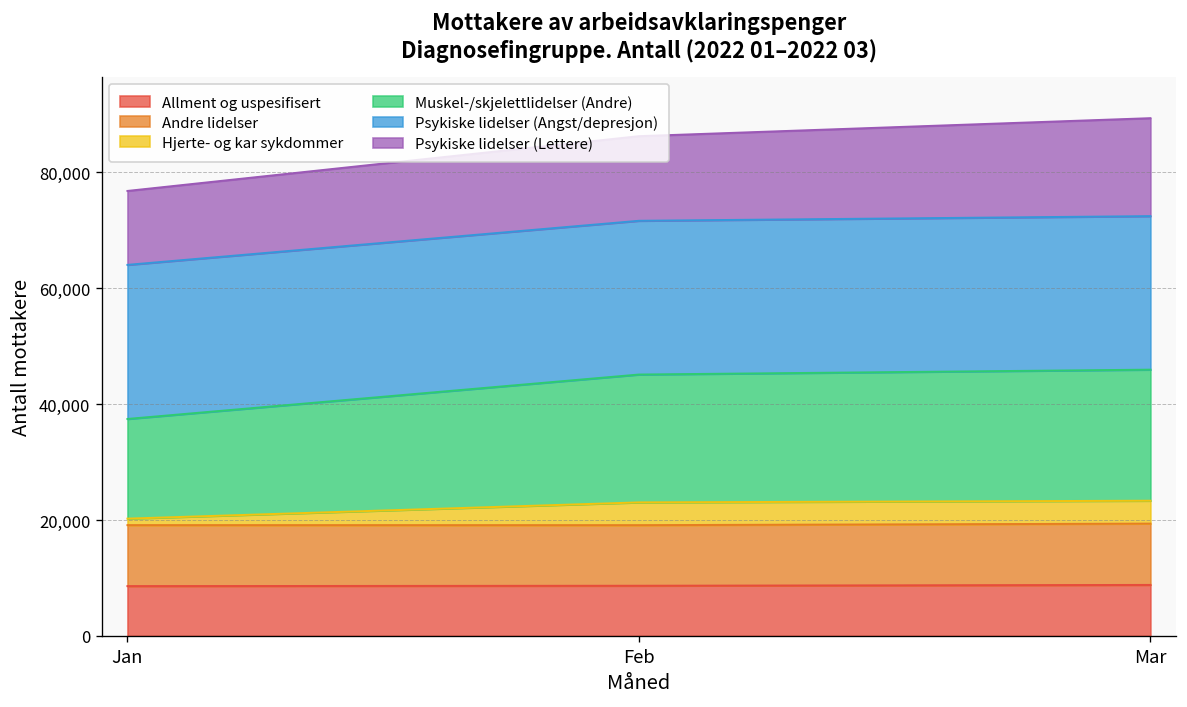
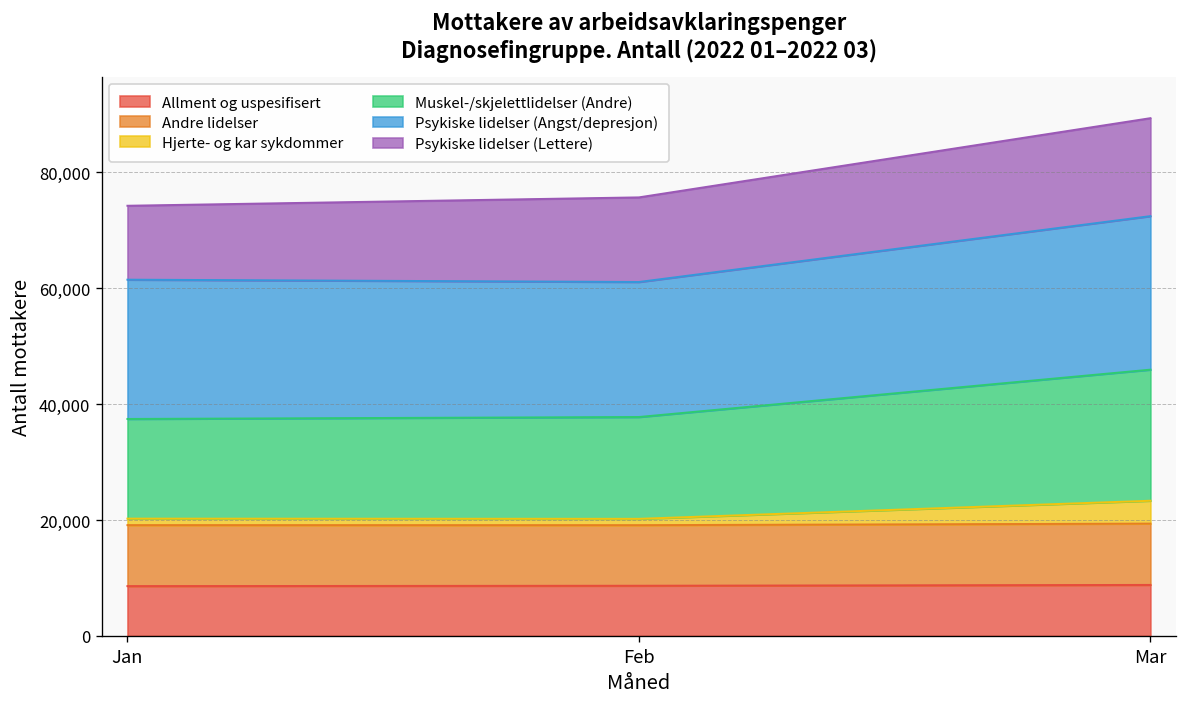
Psykiske lidelser (Angst/depresjon), Jan: 27,000 -> 24,000
Hjerte- og kar sykdommer, Feb: 4,000 -> 1,000
Muskel-/skjelettlidelser (Andre), Feb: 22,000 -> 18,000
Psykiske lidelser (Angst/depresjon), Feb: 27,000 -> 23,000
